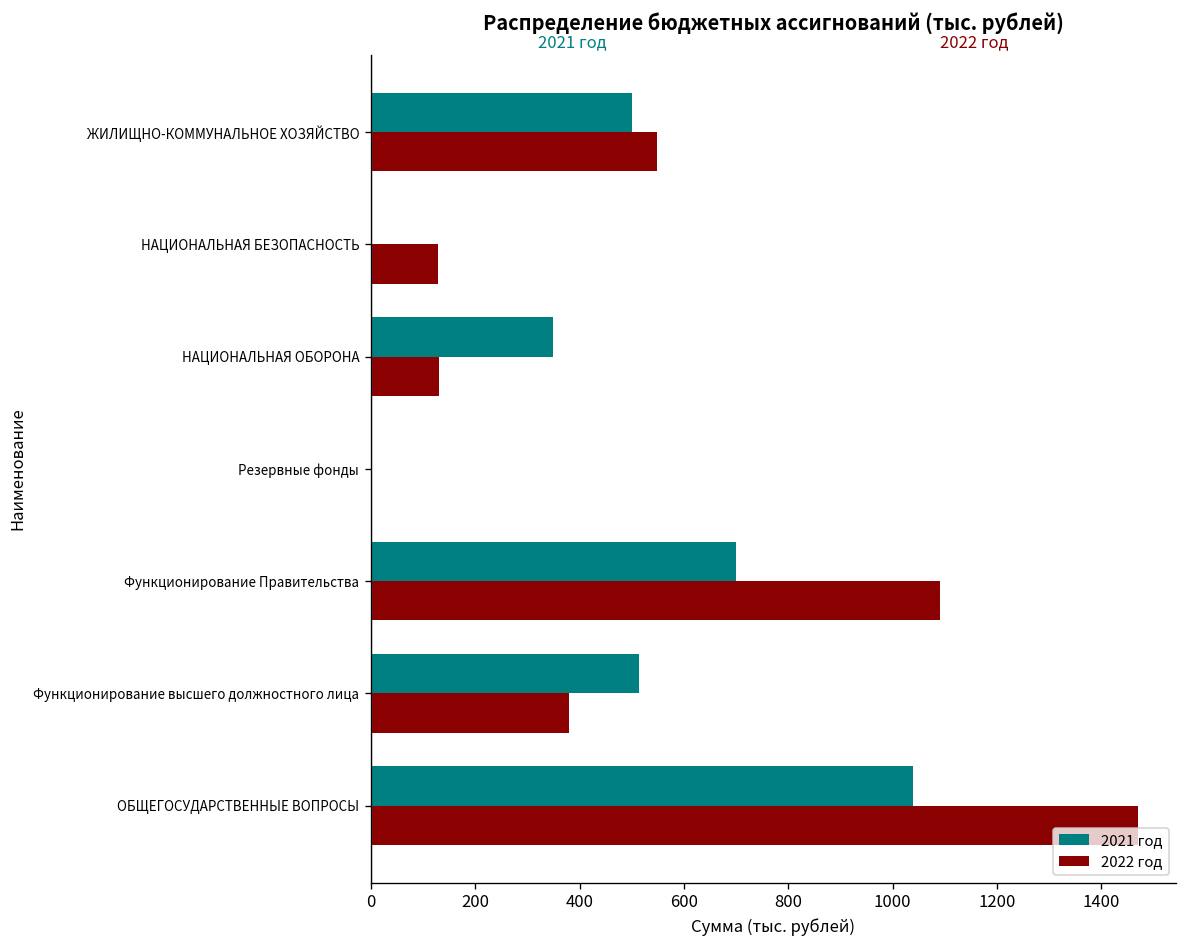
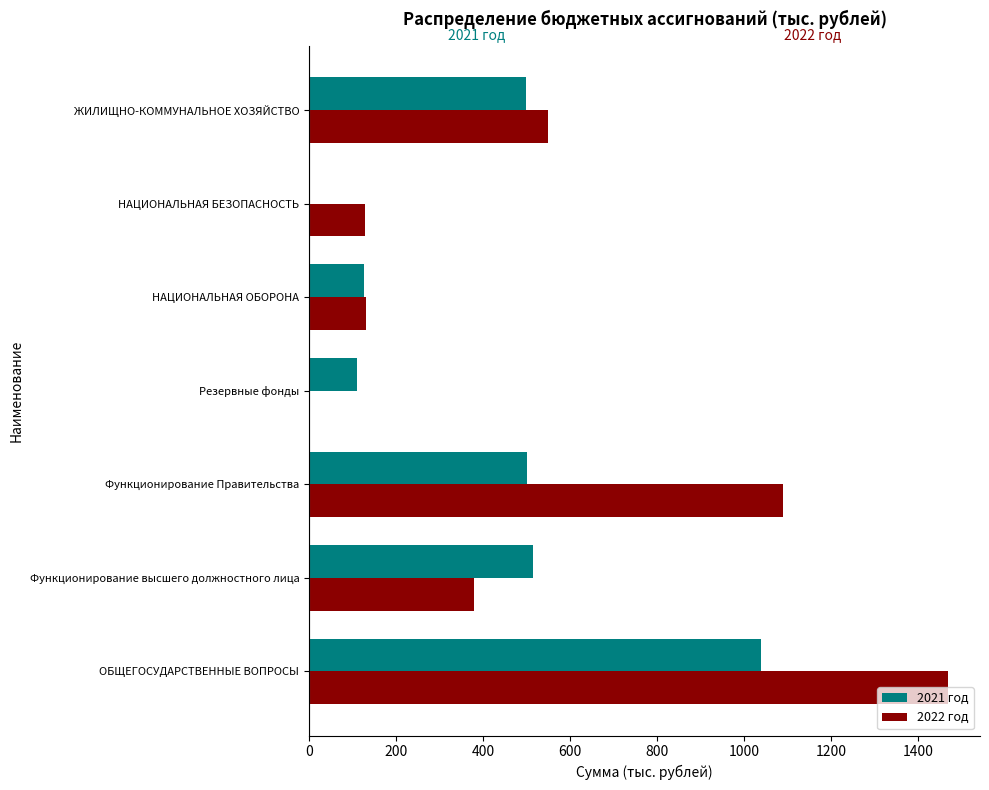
2021 год, НАЦИОНАЛЬНАЯ ОБОРОНА: 350 -> 130
2021 год, Резервные фонды: 0 -> 110
2021 год, Функционирование Правительства: 700 -> 500
